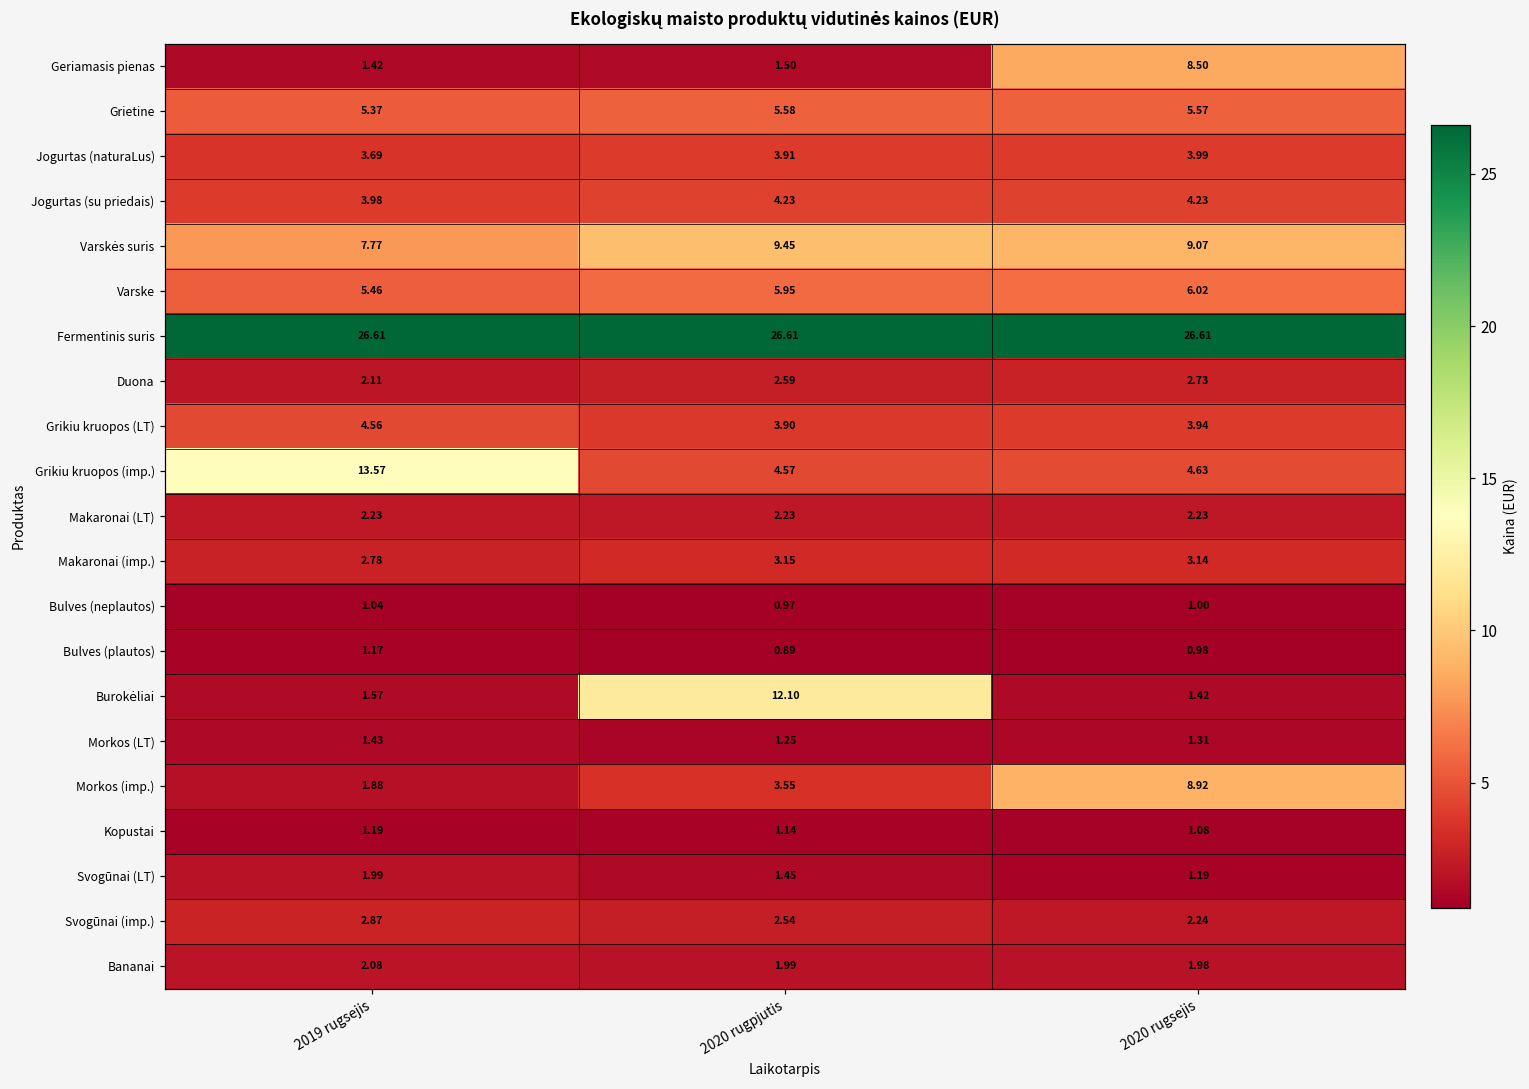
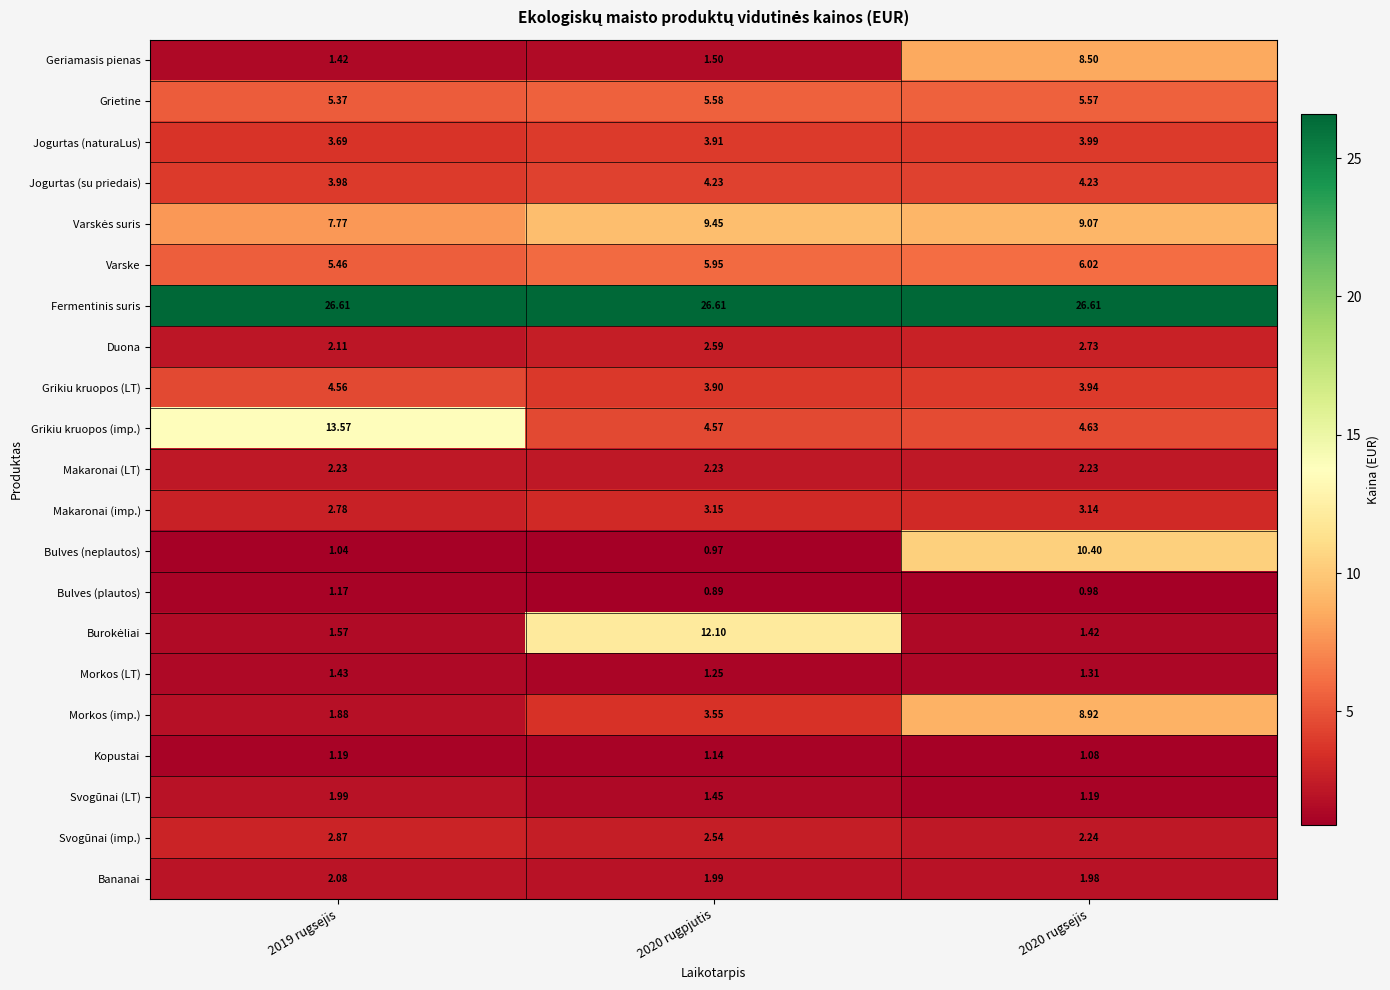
Bulves (neplautos), 2020 rugsejis: 1.00 -> 10.40
